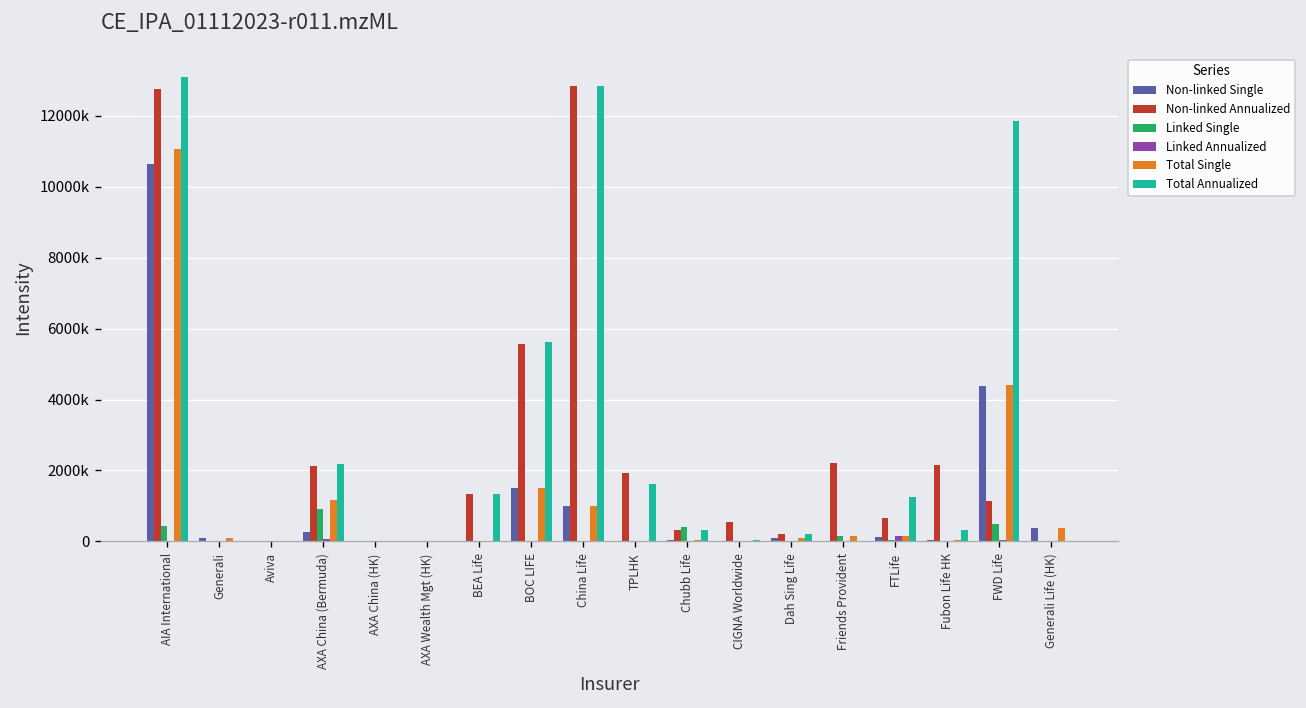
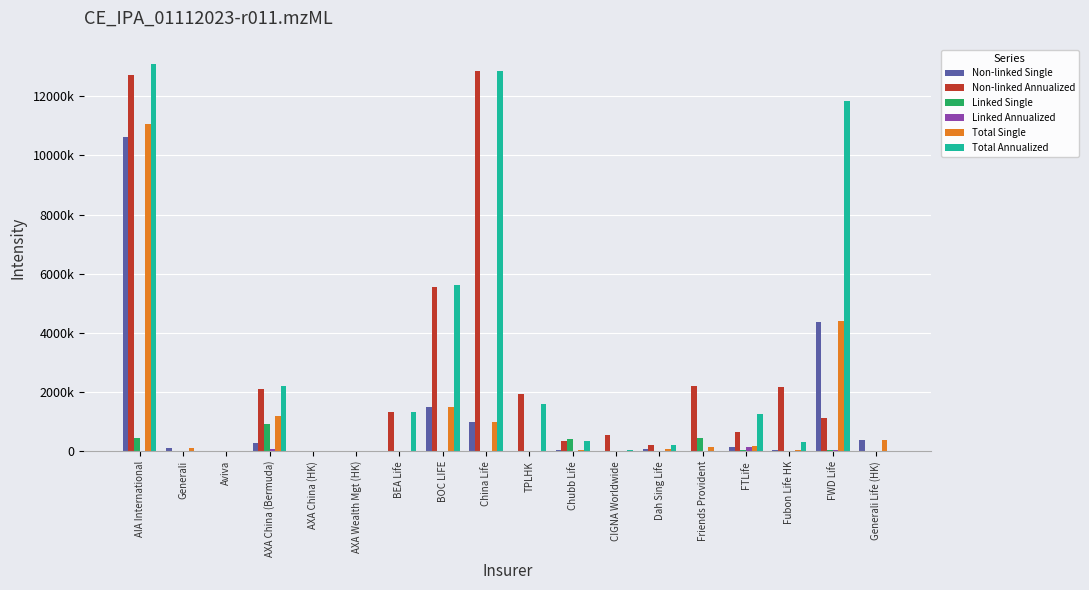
Linked Single, Friends Provident: 200000 -> 400000
Linked Single, FWD Life: 500000 -> 0
